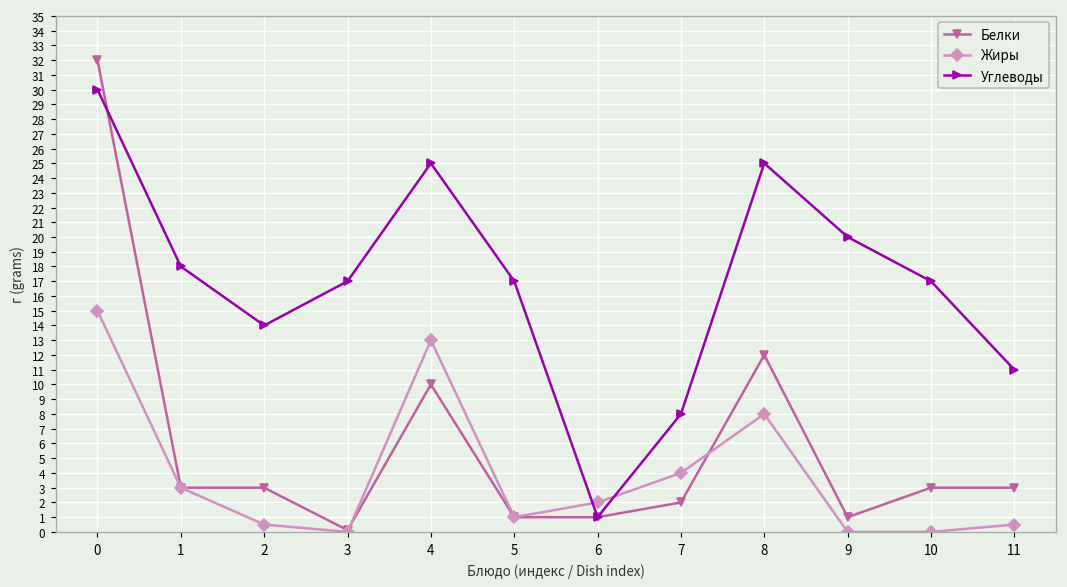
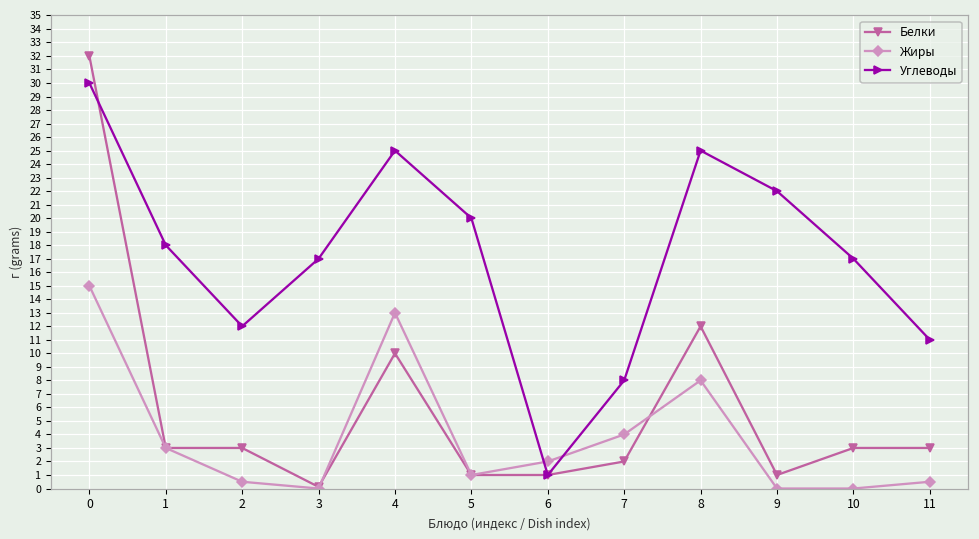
Углеводы, 2: 14 -> 12
Углеводы, 5: 17 -> 20
Углеводы, 9: 20 -> 22
